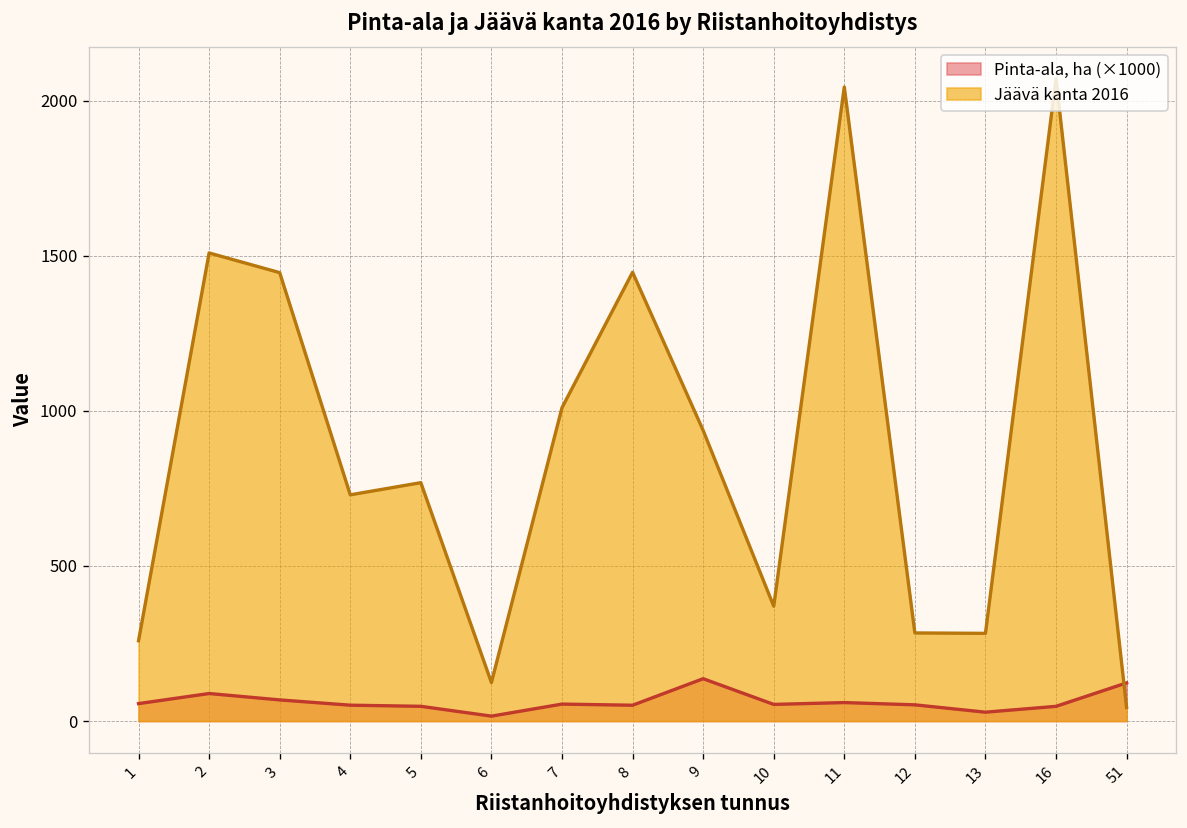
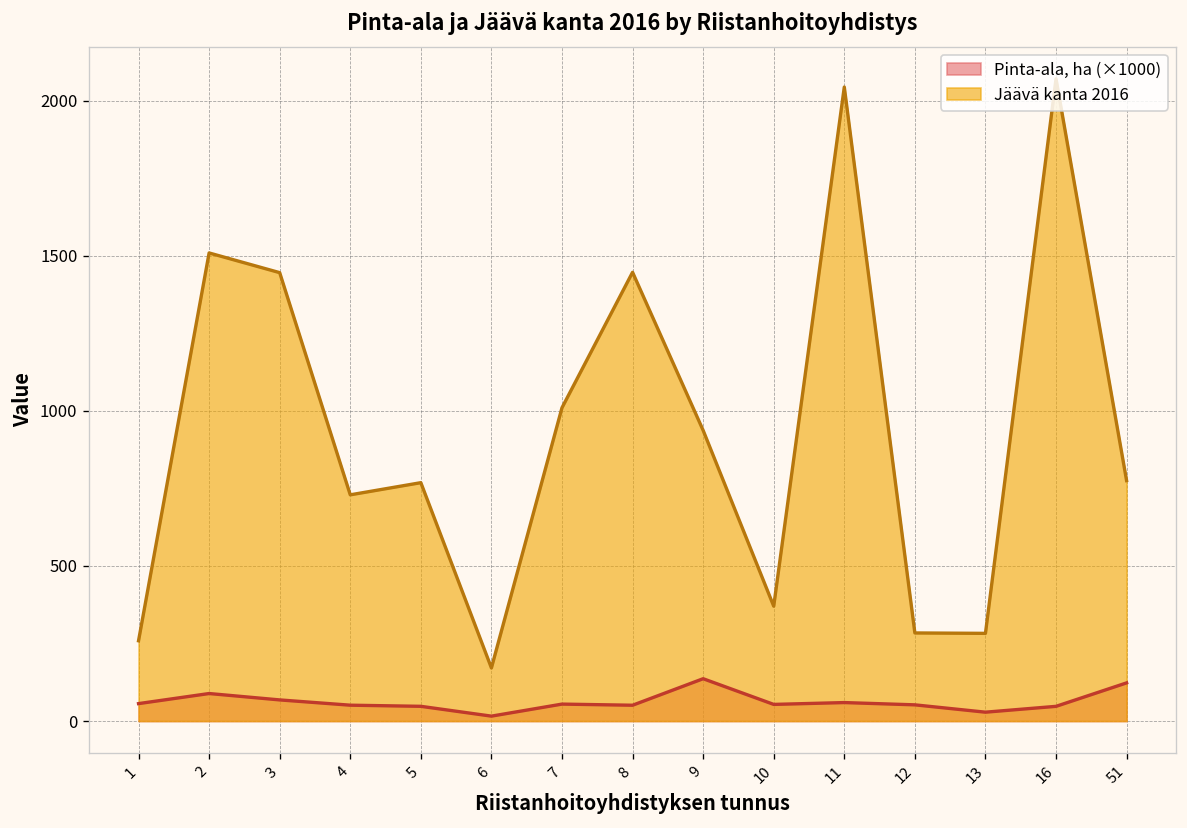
Jäävä kanta 2016, 6: 120 -> 170
Jäävä kanta 2016, 51: 40 -> 780
